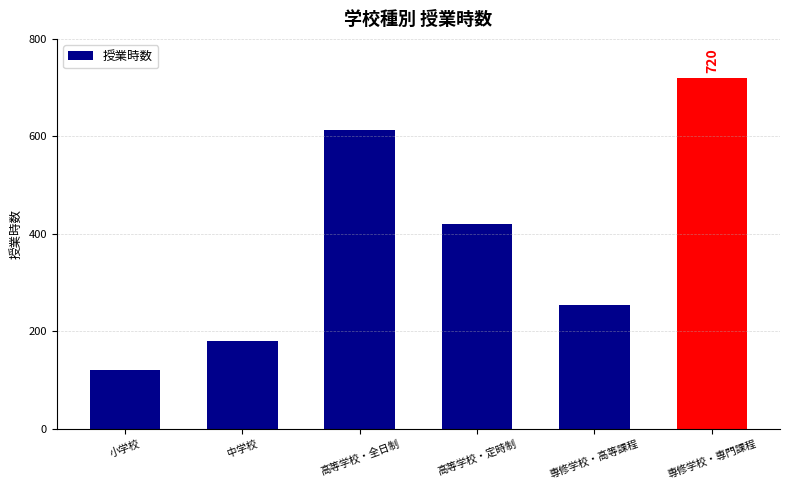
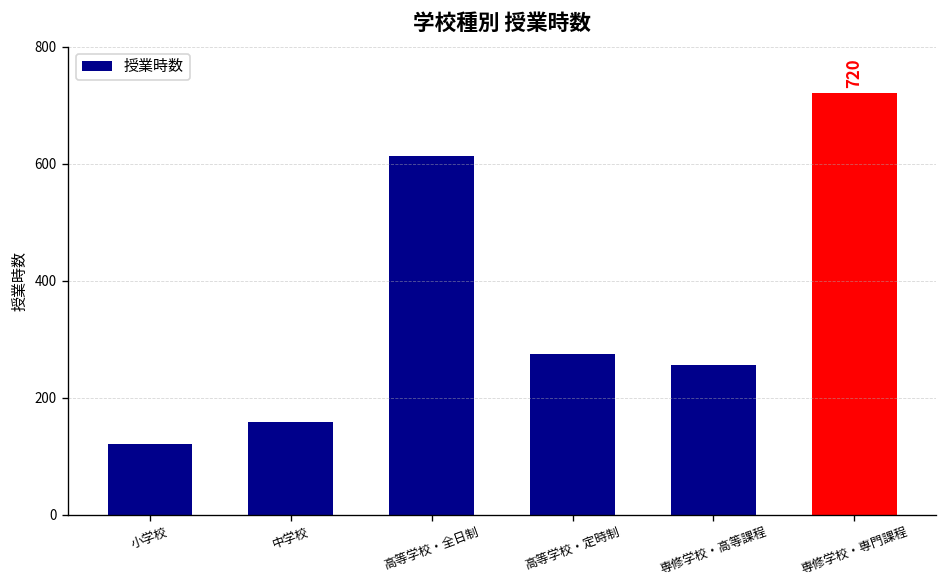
中学校: 180 -> 160
高等学校・定時制: 420 -> 270
